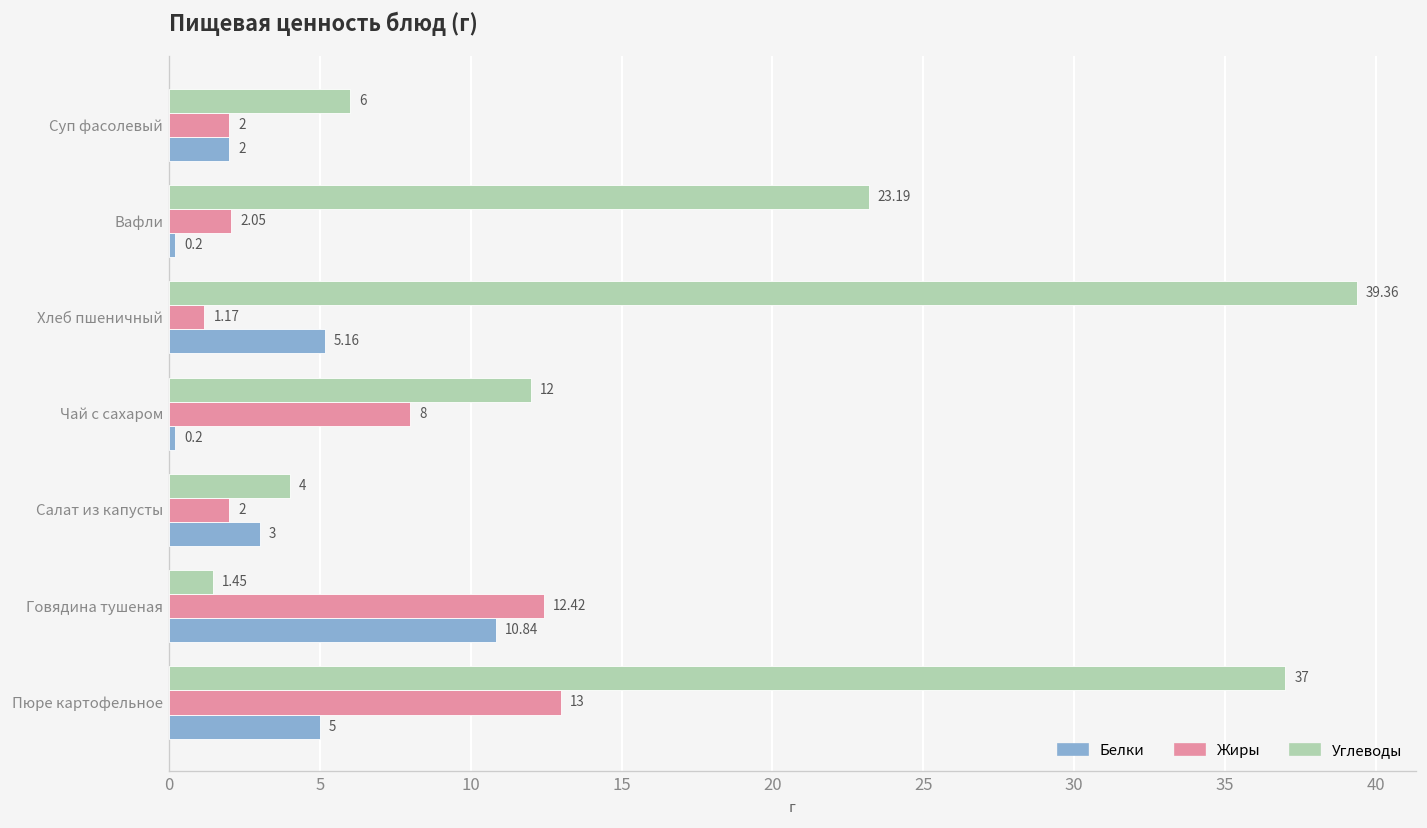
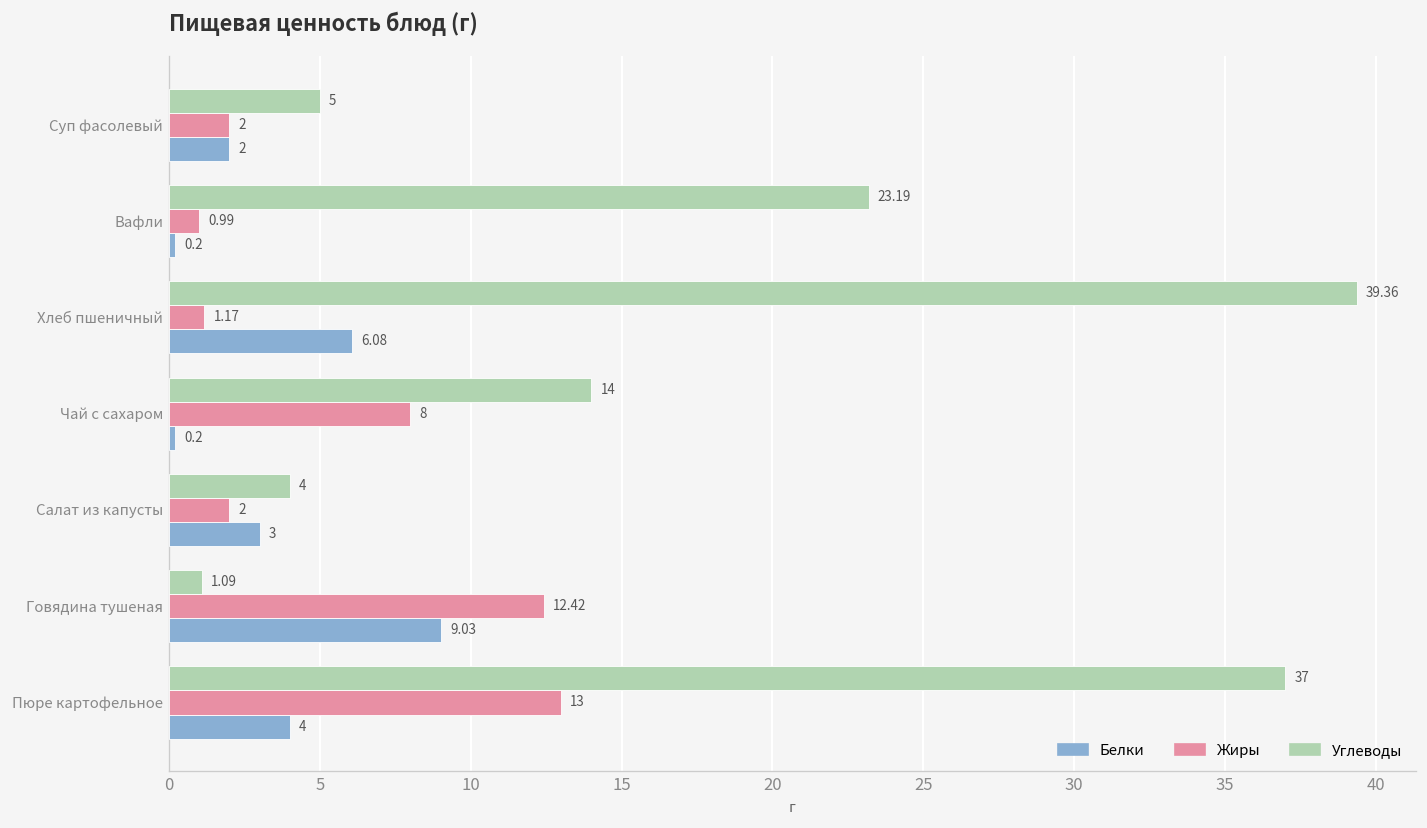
Углеводы, Суп фасолевый: 6 -> 5
Жиры, Вафли: 2.05 -> 0.99
Белки, Хлеб пшеничный: 5.16 -> 6.08
Углеводы, Чай с сахаром: 12 -> 14
Углеводы, Говядина тушеная: 1.45 -> 1.09
Белки, Говядина тушеная: 10.84 -> 9.03
Белки, Пюре картофельное: 5 -> 4
